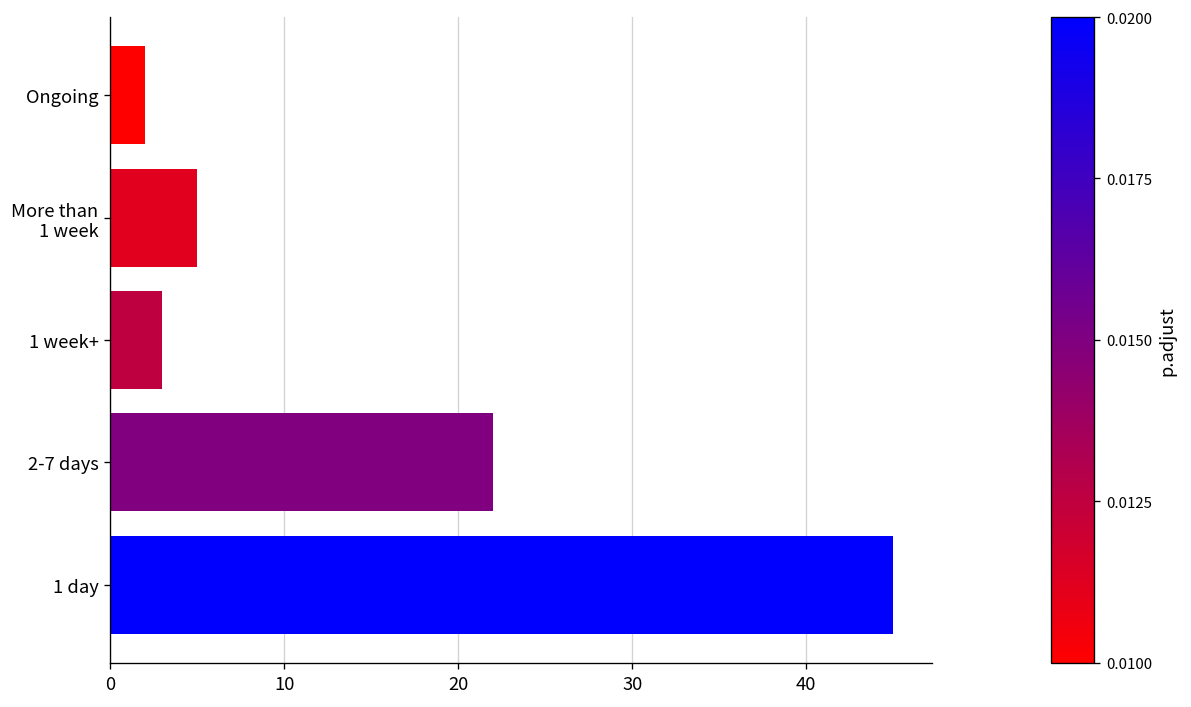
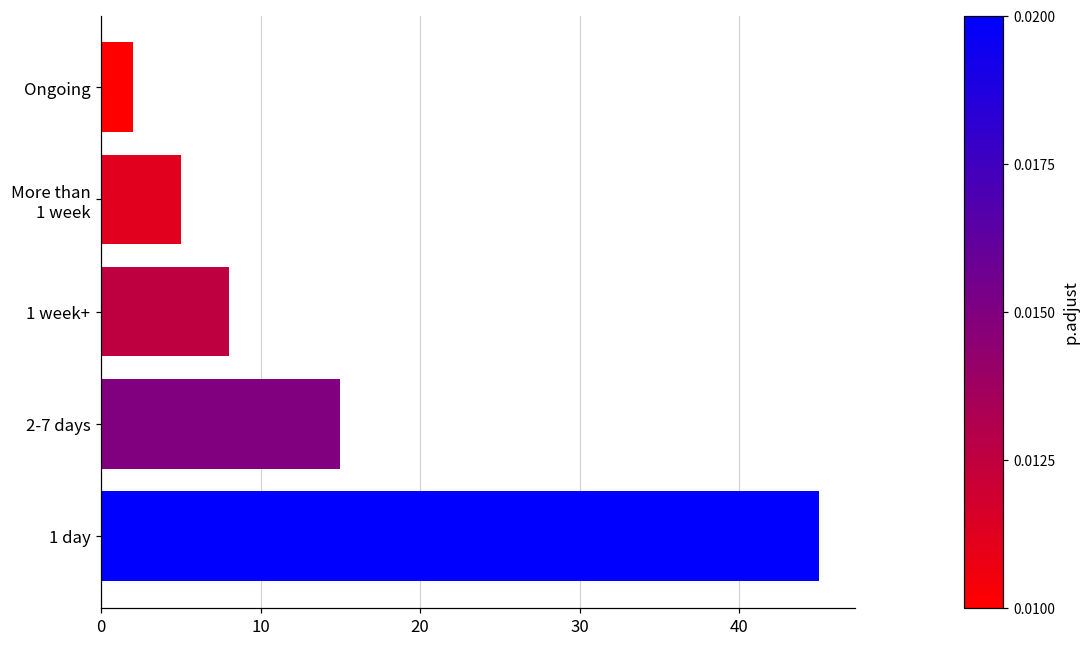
1 week+: 3 -> 8
2-7 days: 22 -> 15
